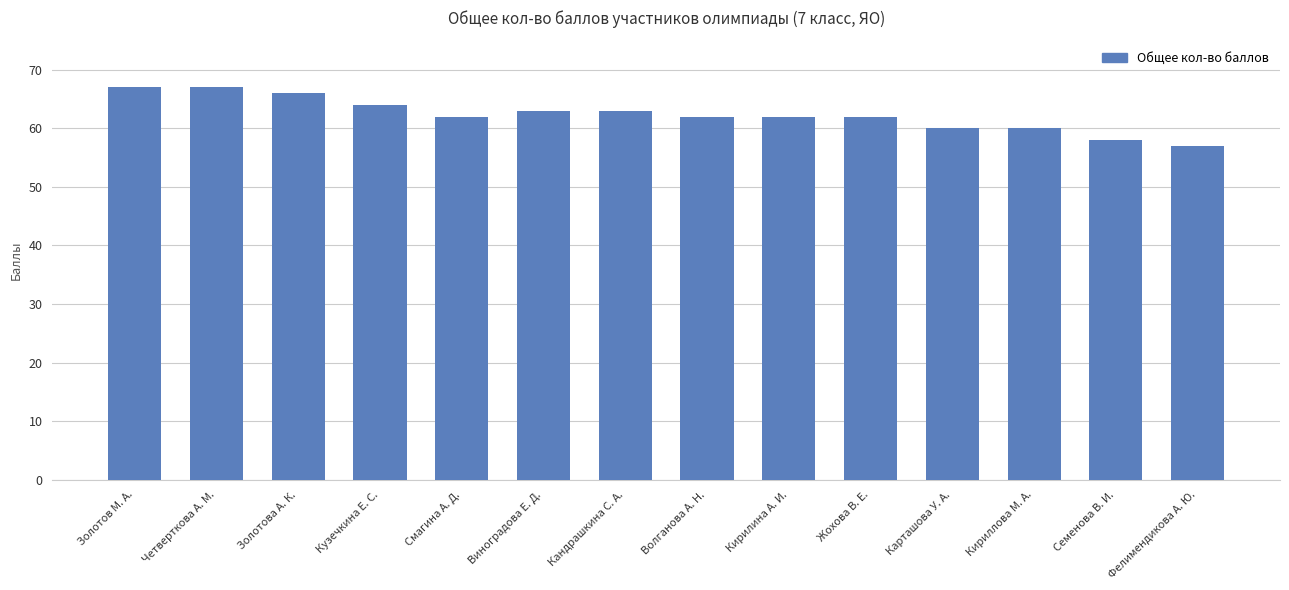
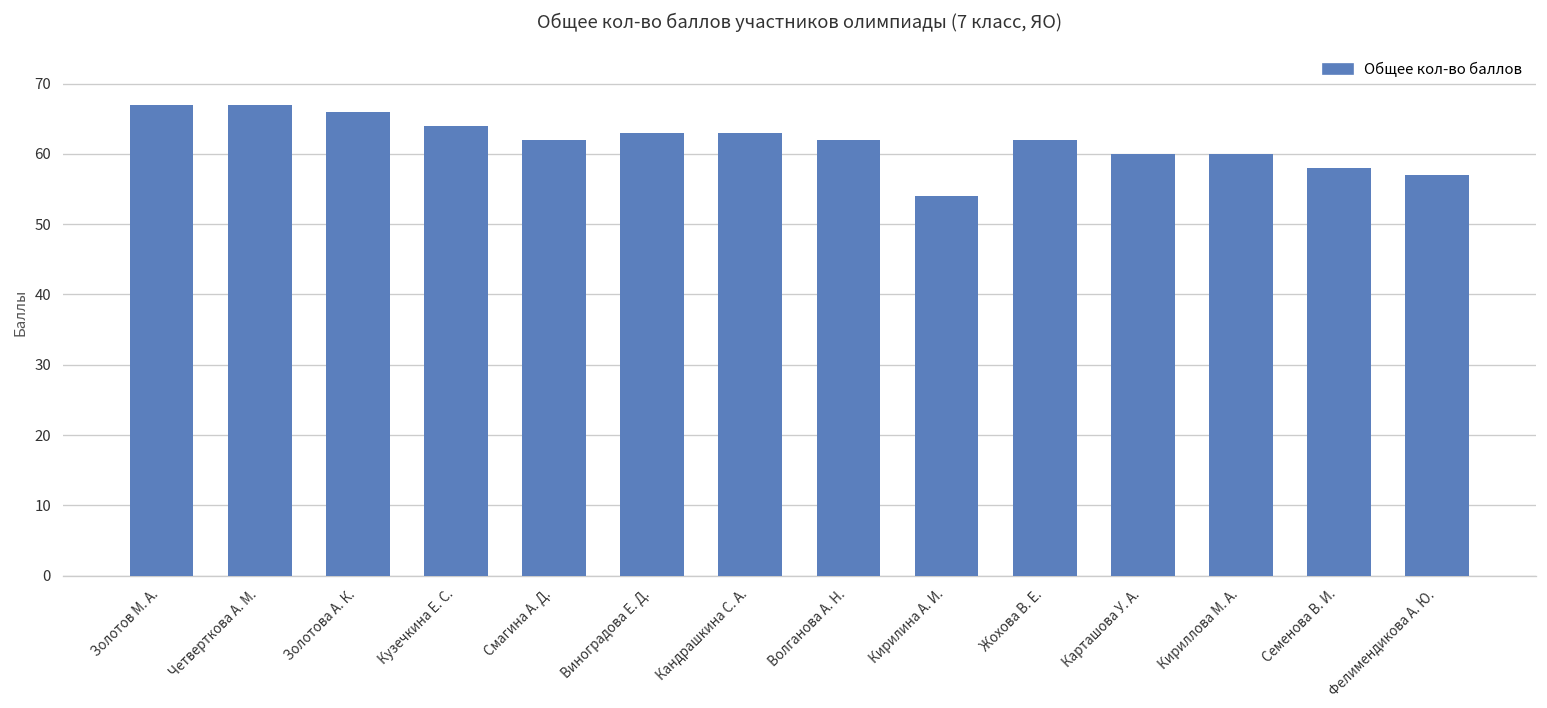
Кирилина А. И.: 62 -> 54
